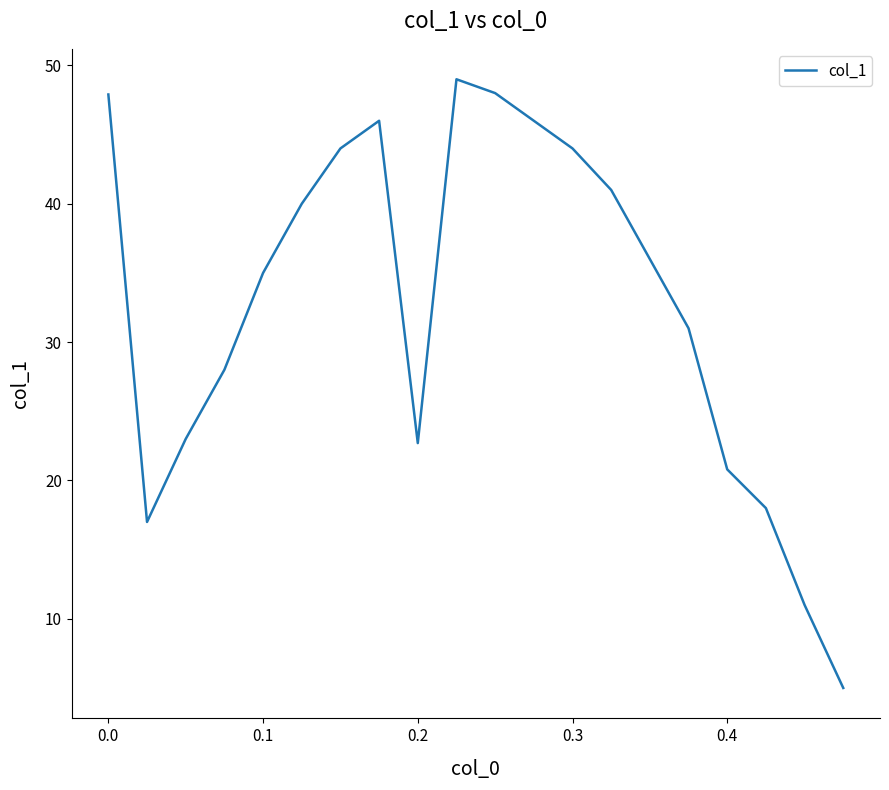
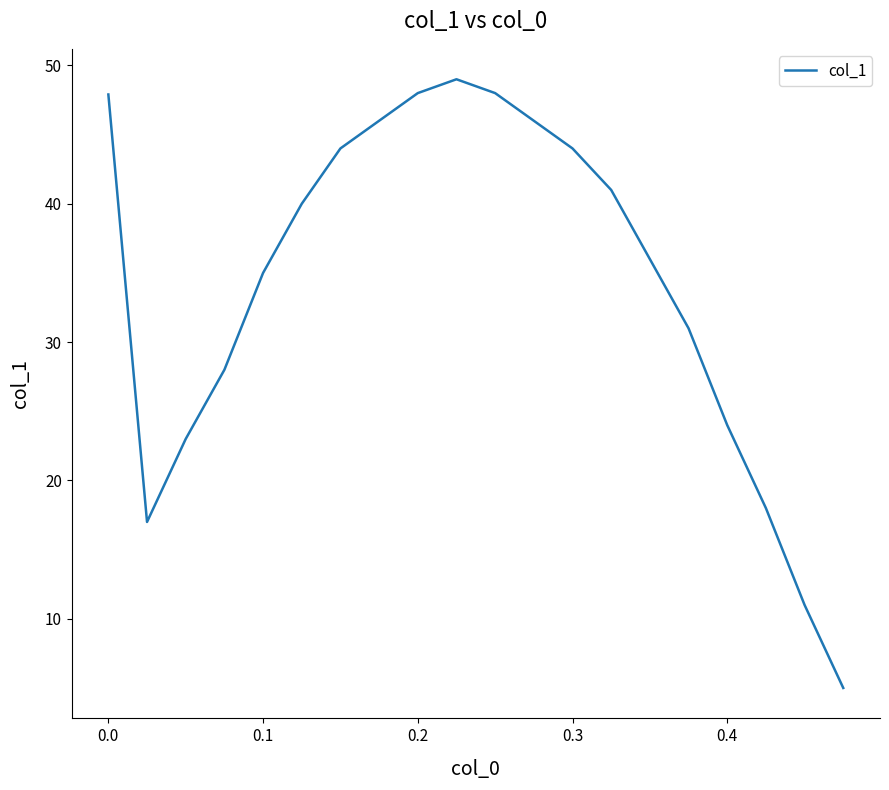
0.2: 22.7 -> 48.0
0.4: 20.8 -> 24.0
